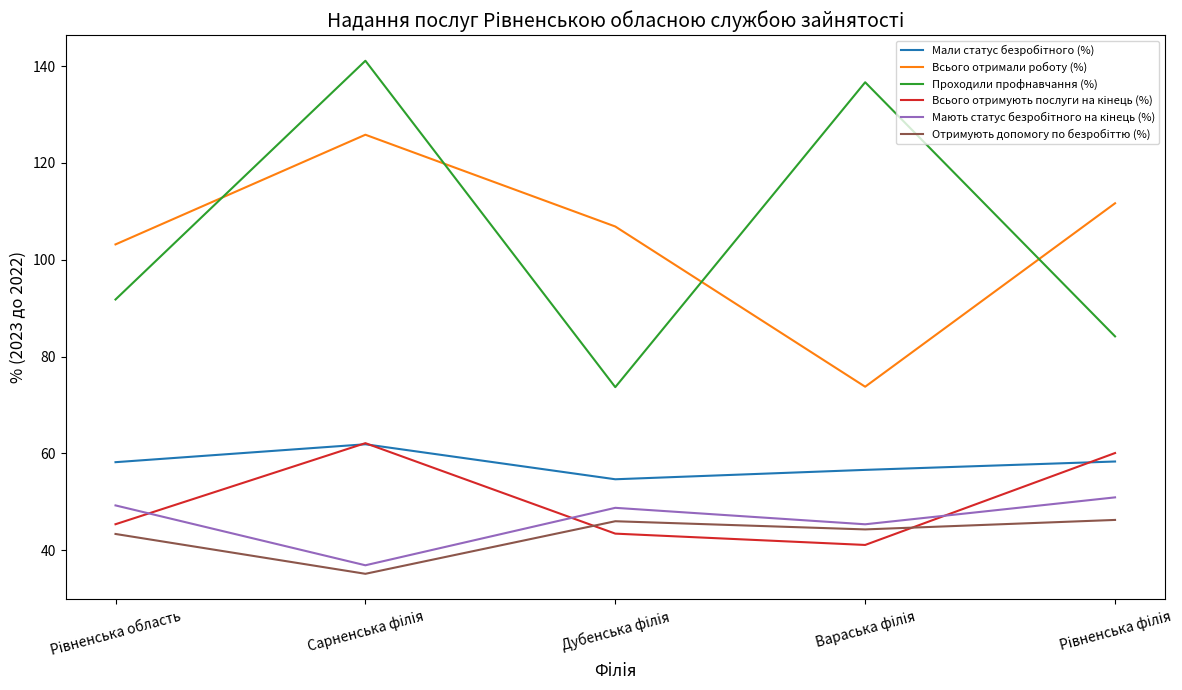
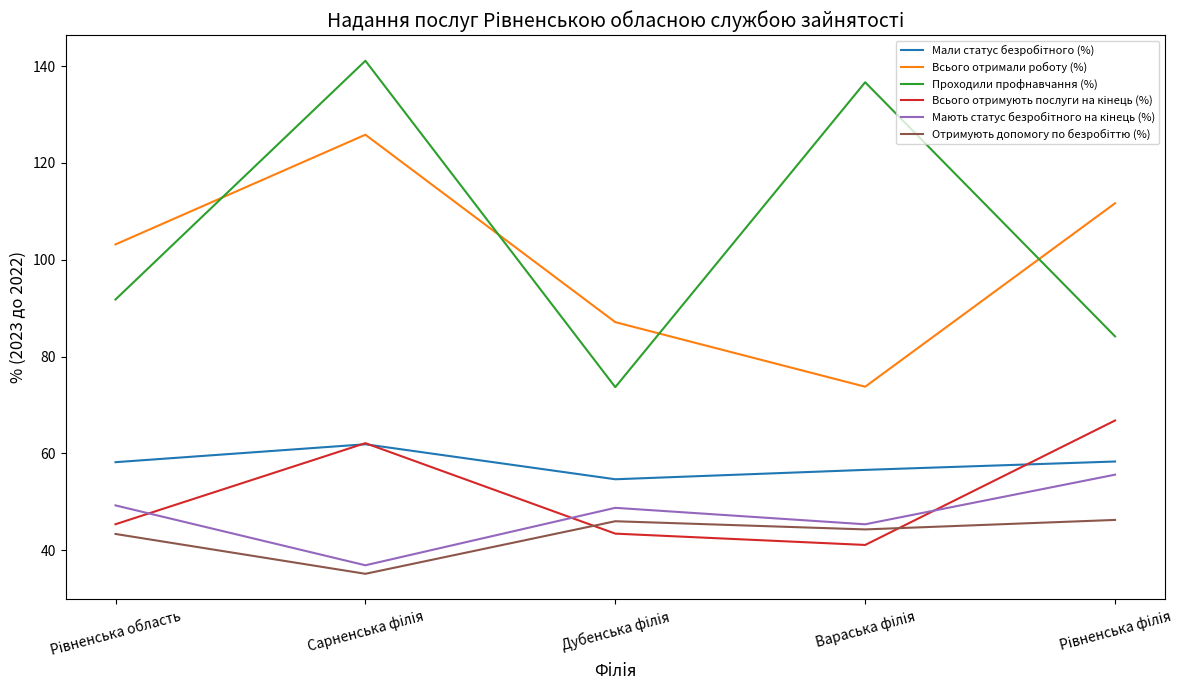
Всього отримали роботу (%), Дубенська філія: 107 -> 87
Всього отримують послуги на кінець (%), Рівненська філія: 60 -> 67
Мають статус безробітного на кінець (%), Рівненська філія: 51 -> 56
